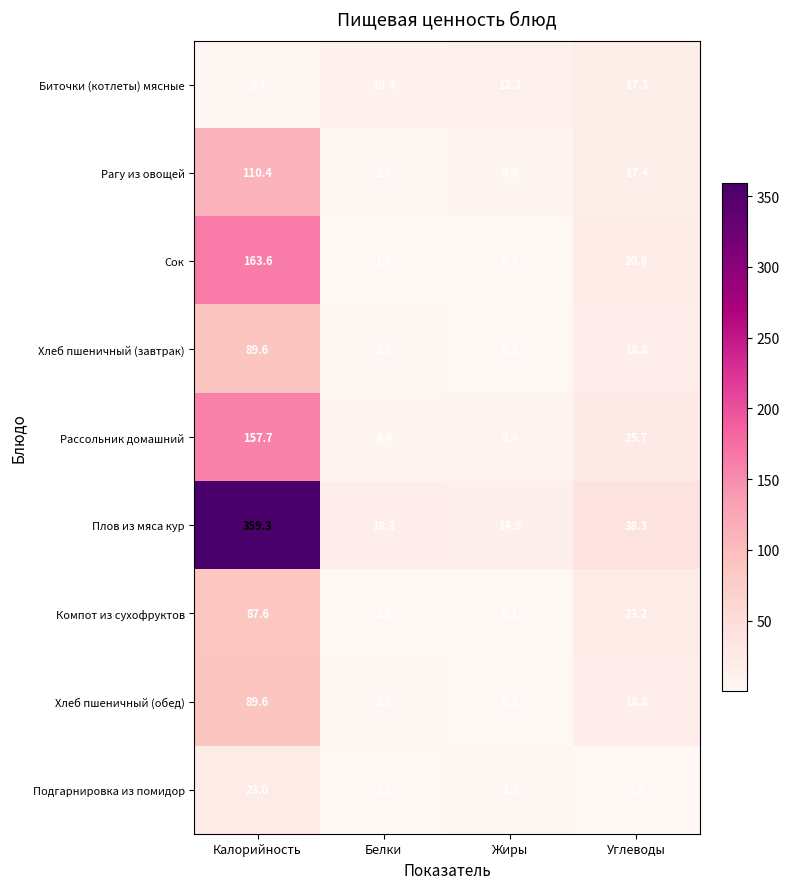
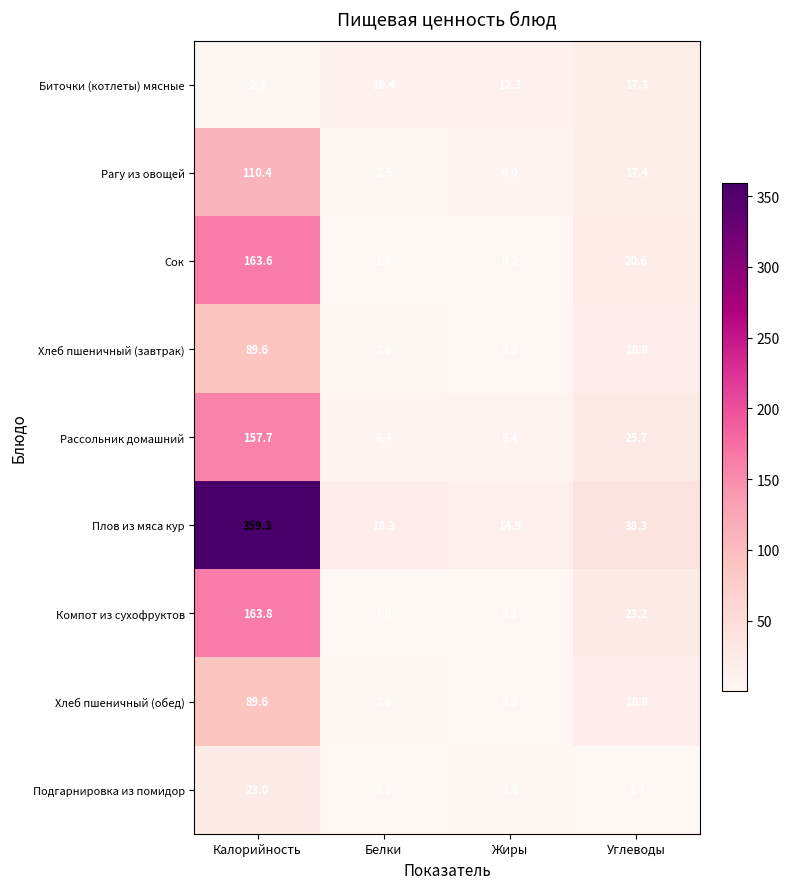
Компот из сухофруктов, Калорийность: 87.6 -> 163.8
